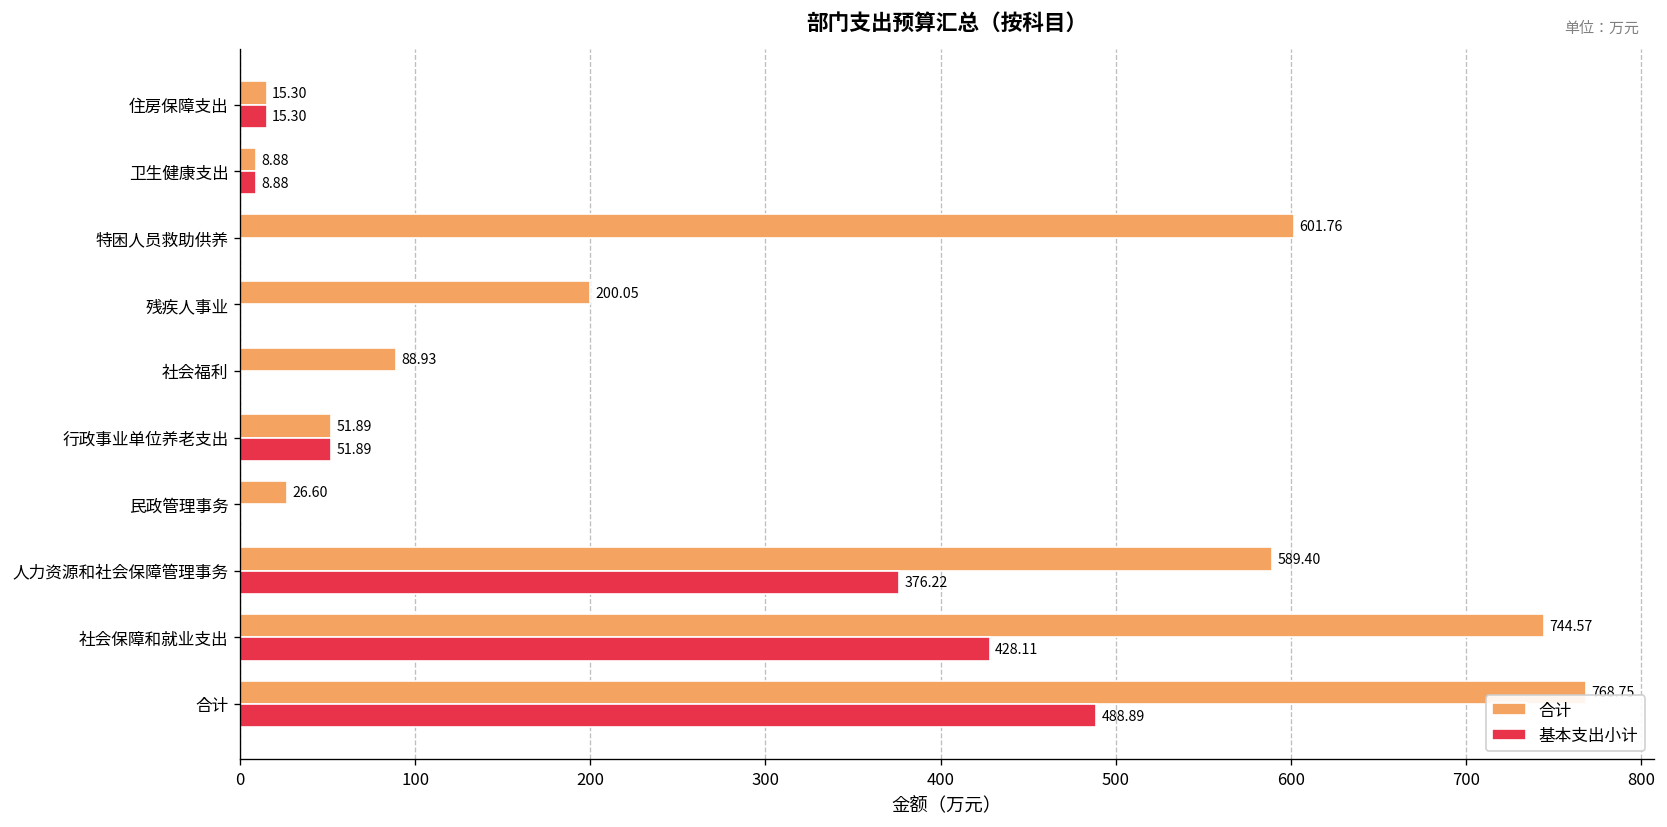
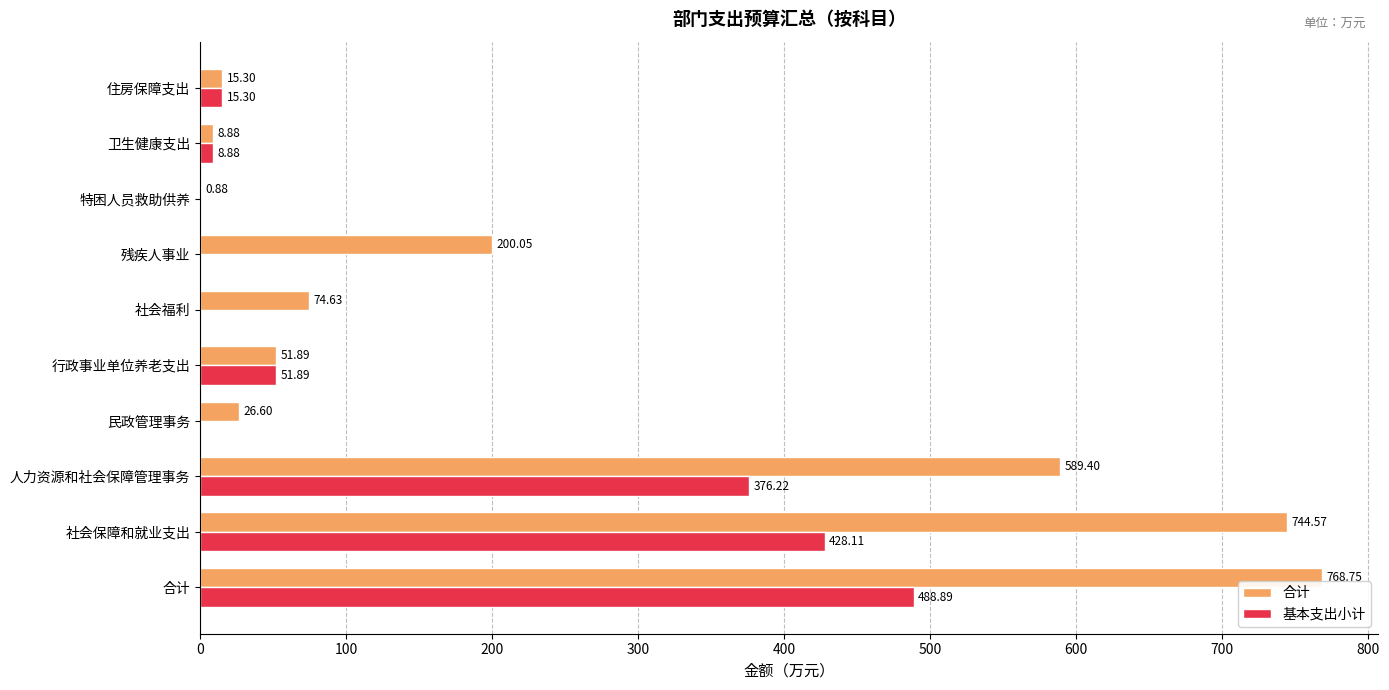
合计, 特困人员救助供养: 601.76 -> 0.88
合计, 社会福利: 88.93 -> 74.63
